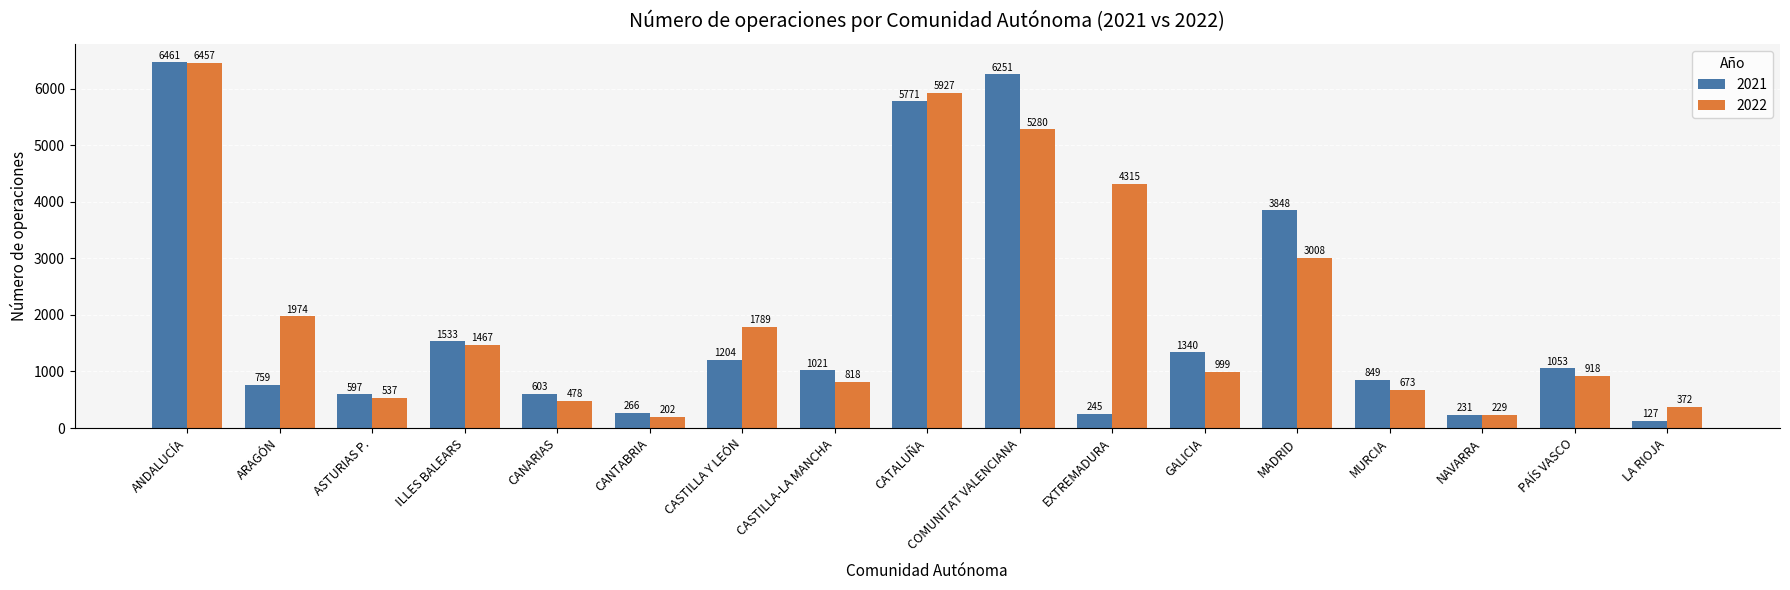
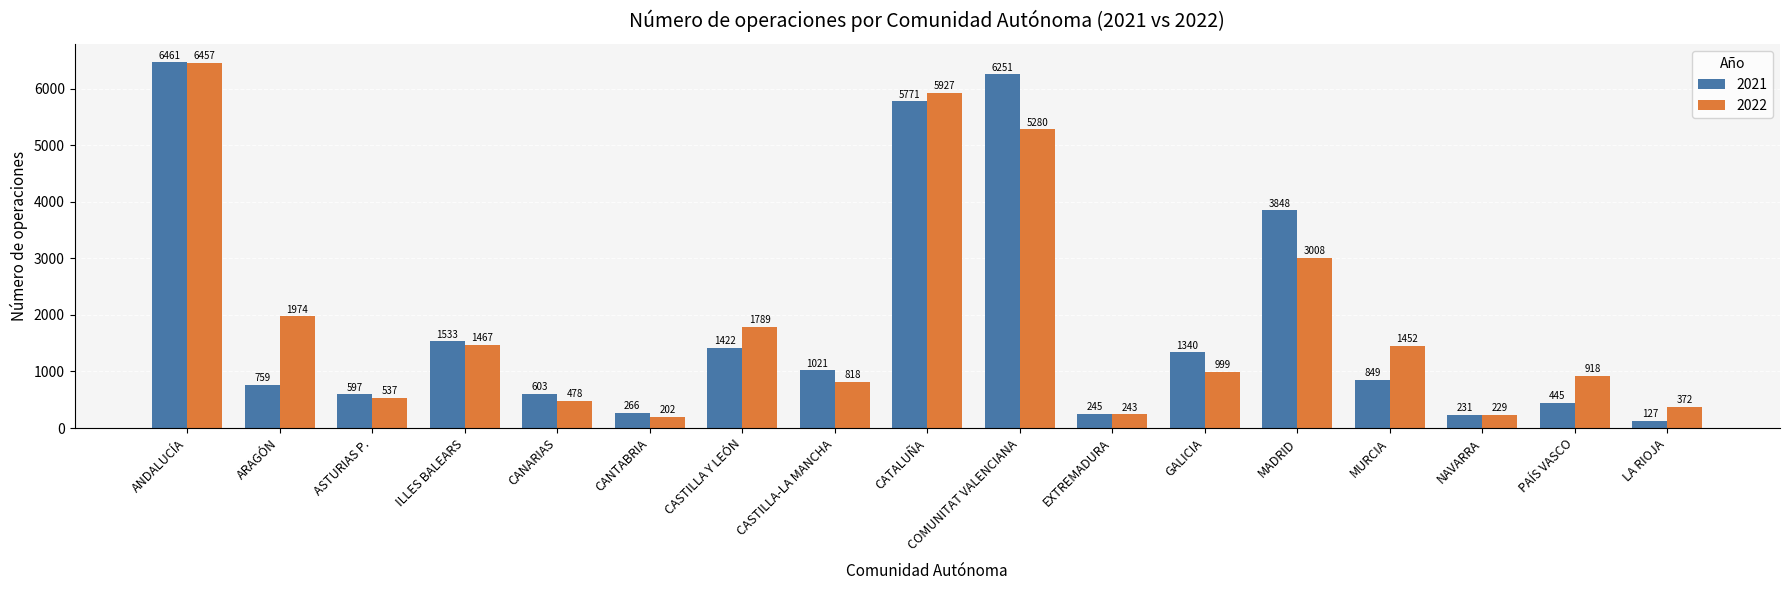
2021, CASTILLA Y LEÓN: 1204 -> 1422
2022, EXTREMADURA: 4315 -> 243
2022, MURCIA: 673 -> 1452
2021, PAÍS VASCO: 1053 -> 445
